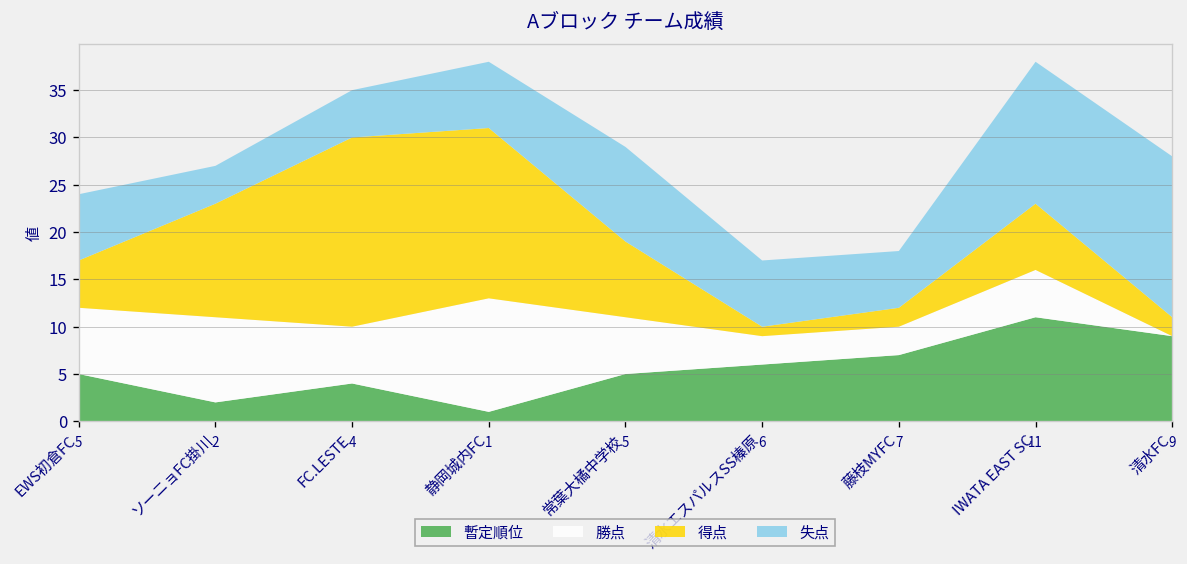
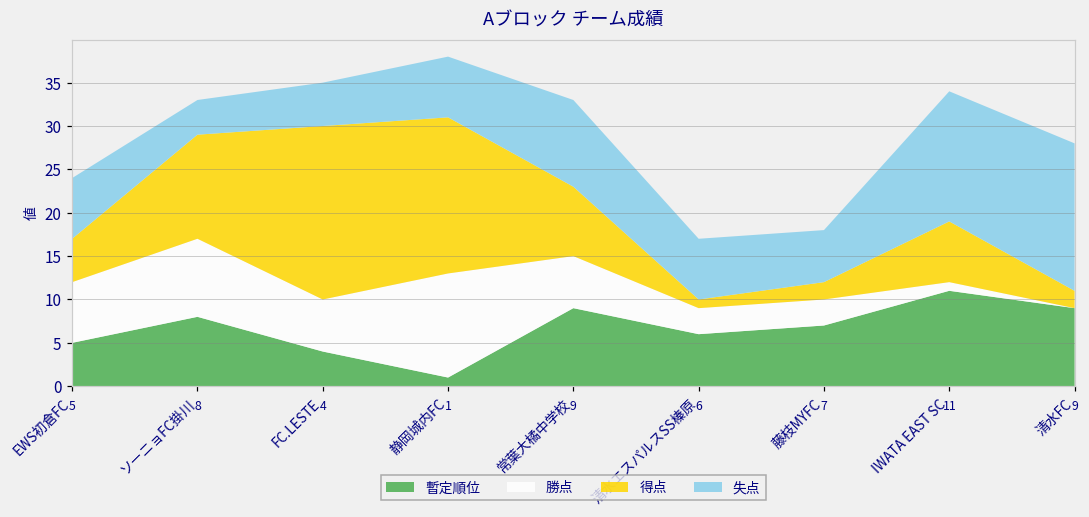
暫定順位, ソーニョFC掛川: 2 -> 8
暫定順位, 常葉大橘中学校: 5 -> 9
勝点, IWATA EAST SC: 5 -> 1
